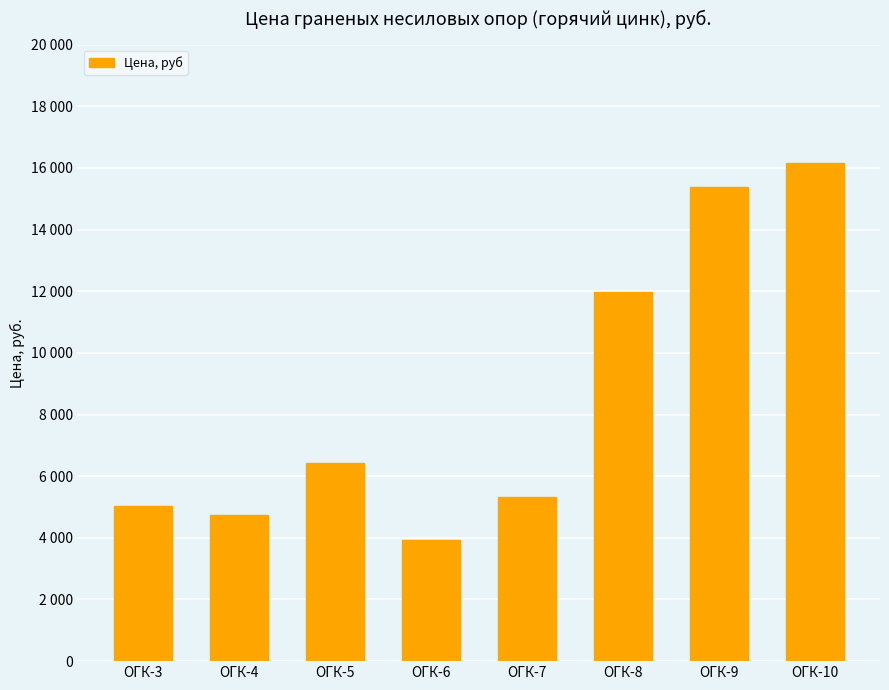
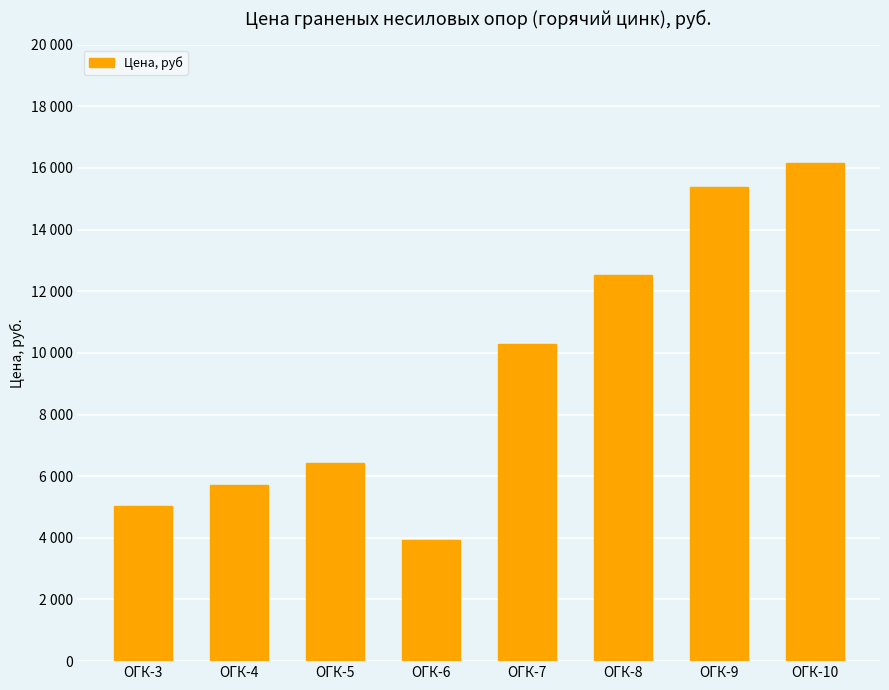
ОГК-4: 4800 -> 5700
ОГК-7: 5300 -> 10300
ОГК-8: 12000 -> 12500
